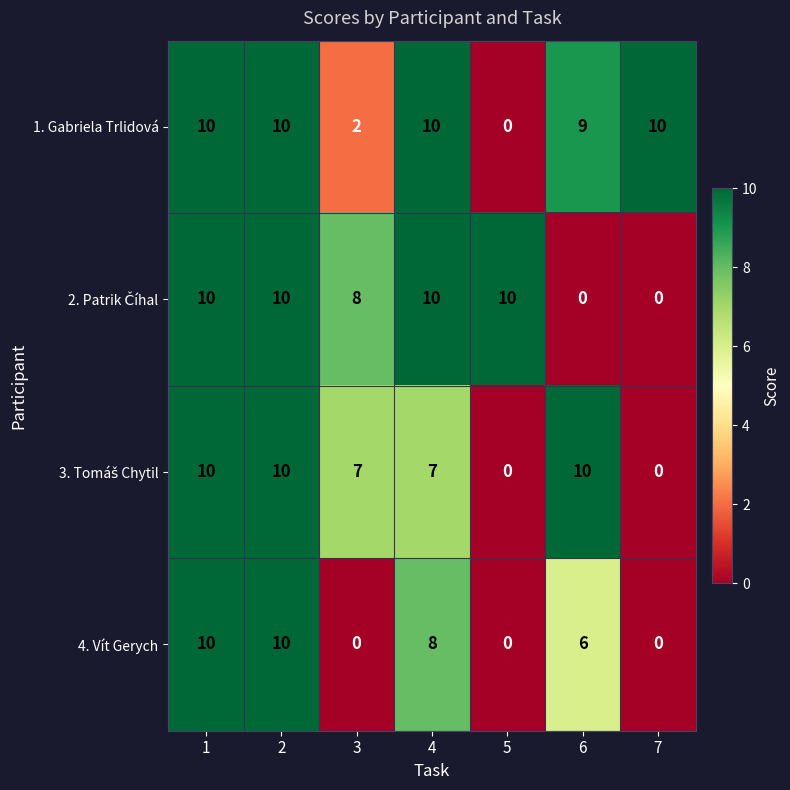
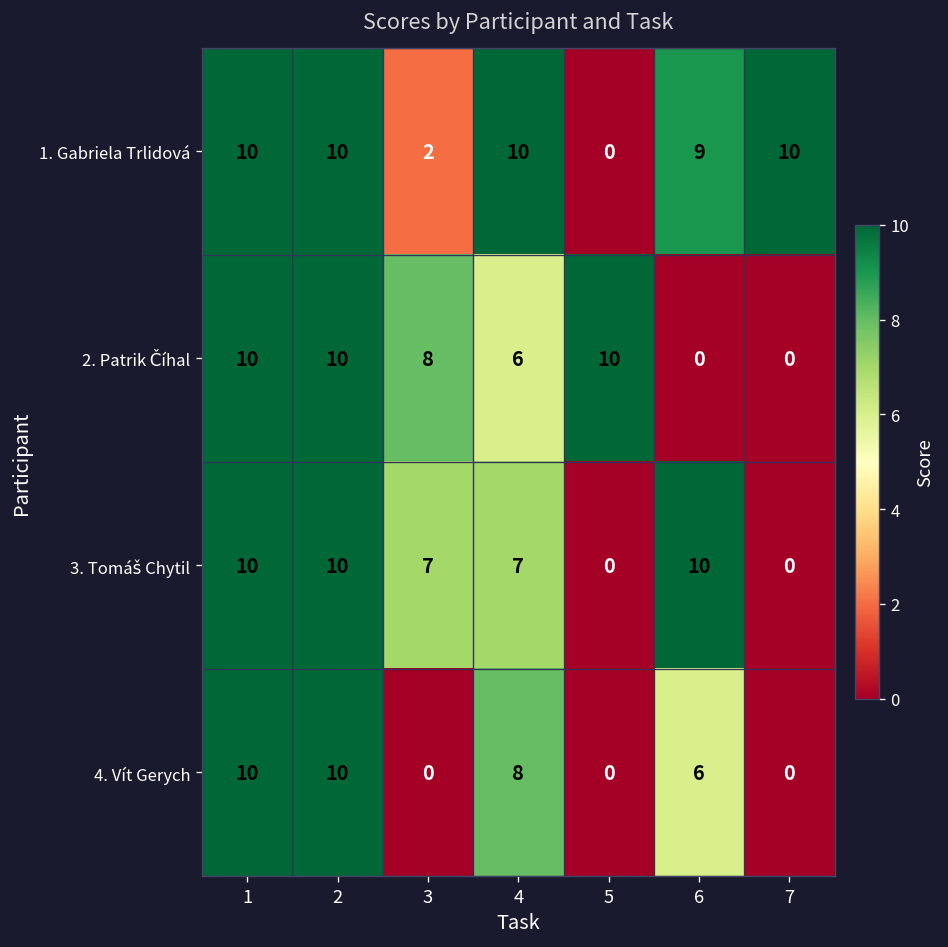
2. Patrik Číhal, 4: 10 -> 6
